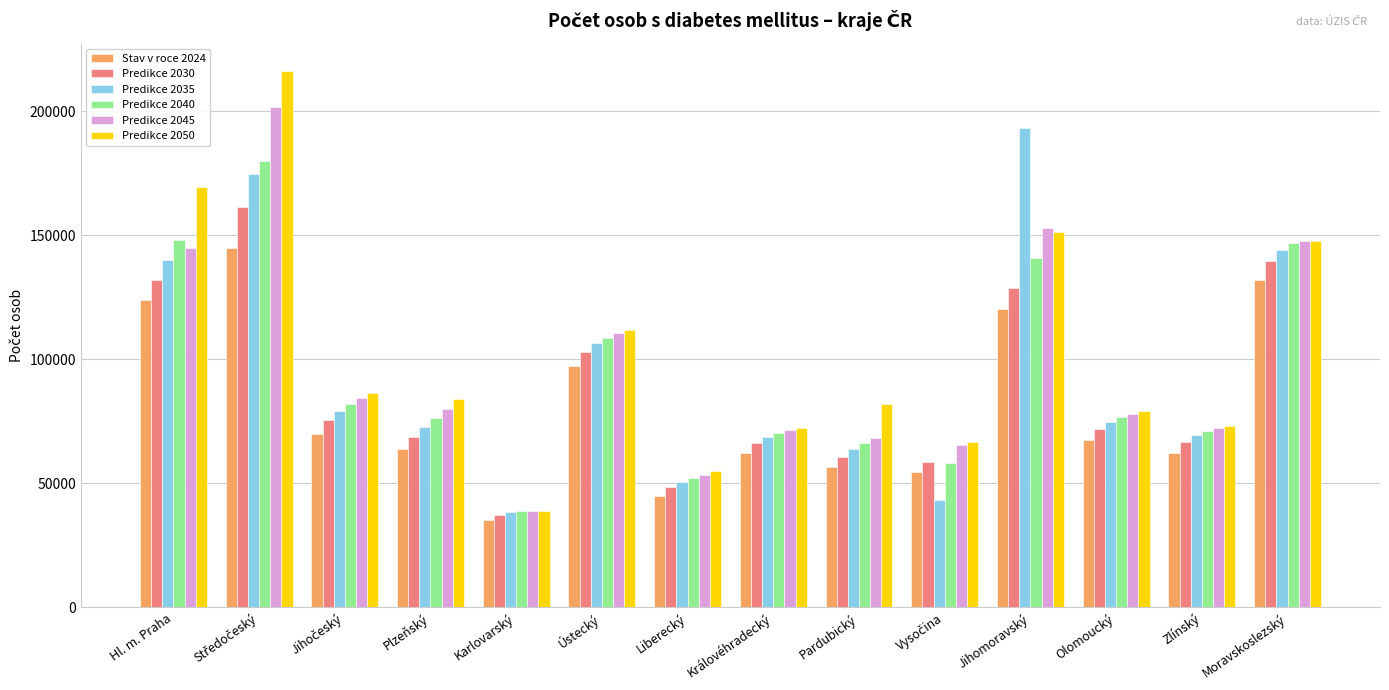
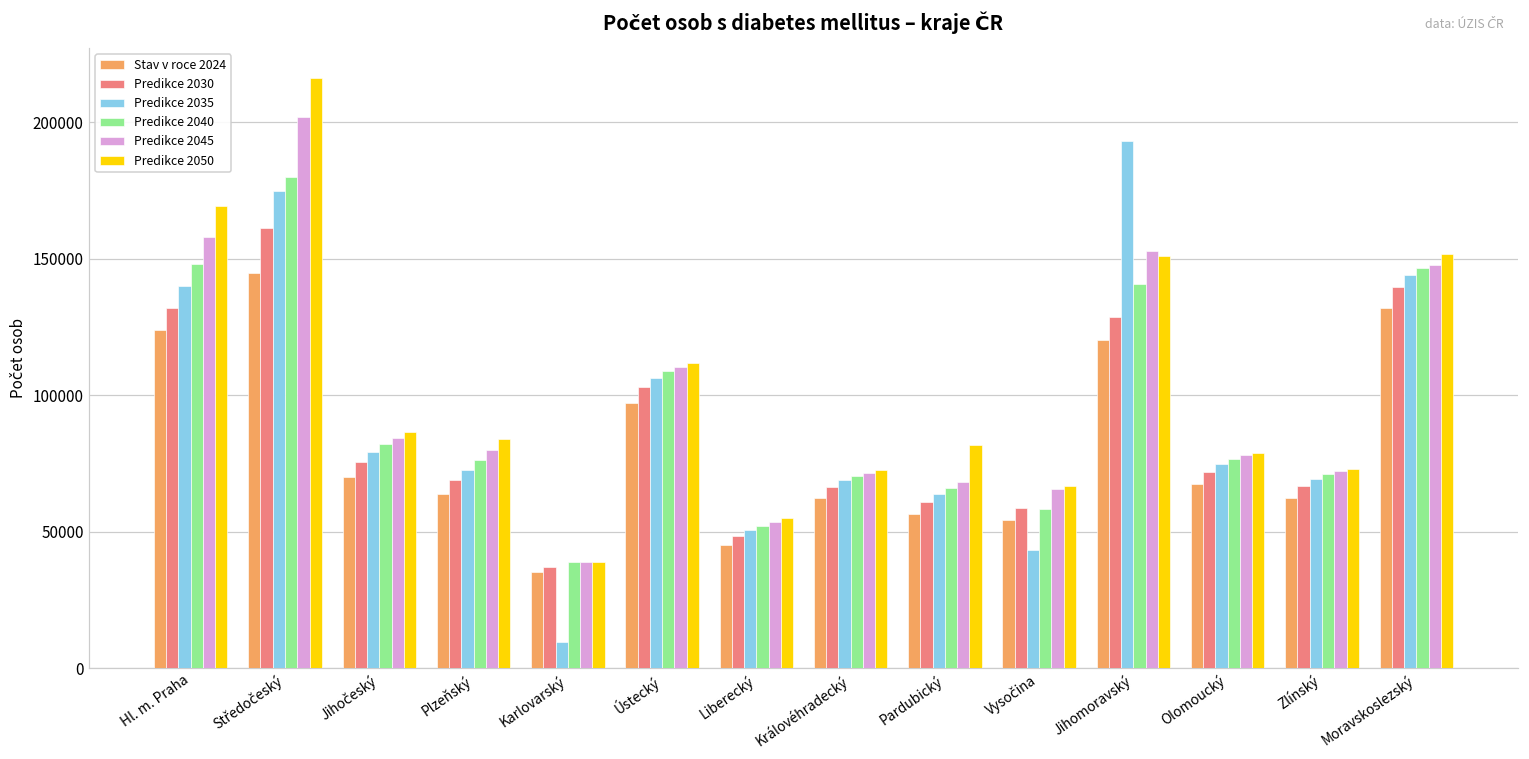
Predikce 2045, Hl. m. Praha: 145000 -> 158000
Predikce 2035, Karlovarský: 38000 -> 10000
Predikce 2050, Moravskoslezský: 148000 -> 152000
